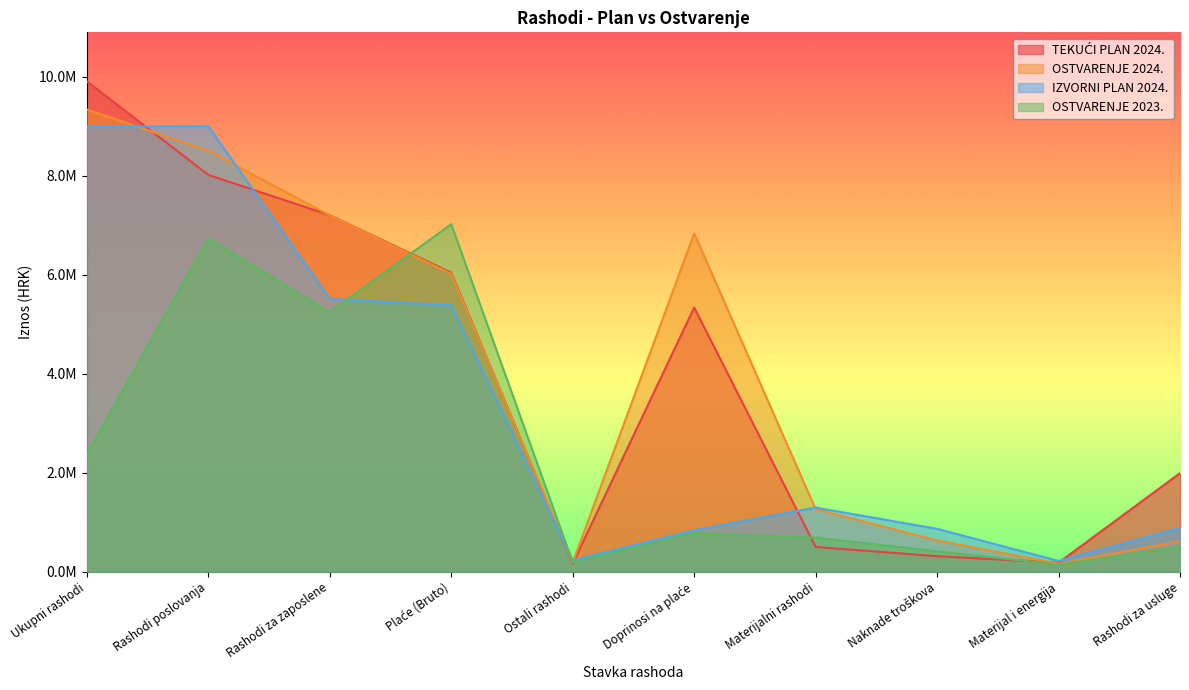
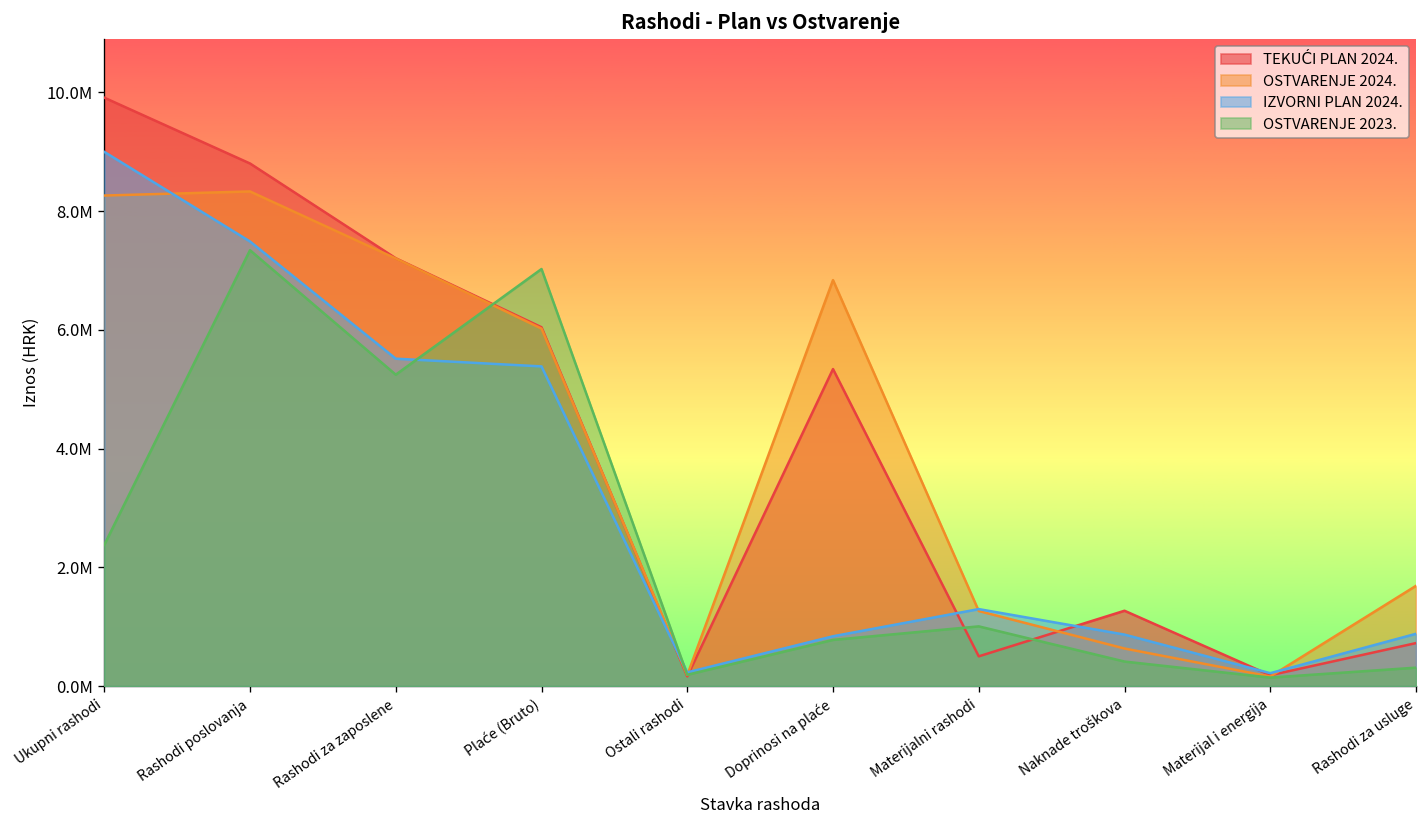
OSTVARENJE 2024., Ukupni rashodi: 9300000 -> 8300000
TEKUĆI PLAN 2024., Rashodi poslovanja: 8000000 -> 8800000
OSTVARENJE 2024., Rashodi poslovanja: 8500000 -> 8300000
IZVORNI PLAN 2024., Rashodi poslovanja: 9000000 -> 7500000
OSTVARENJE 2023., Rashodi poslovanja: 6700000 -> 7300000
OSTVARENJE 2023., Materijalni rashodi: 700000 -> 1000000
TEKUĆI PLAN 2024., Naknade troškova: 300000 -> 1300000
TEKUĆI PLAN 2024., Rashodi za usluge: 2000000 -> 700000
OSTVARENJE 2024., Rashodi za usluge: 600000 -> 1700000
OSTVARENJE 2023., Rashodi za usluge: 500000 -> 300000
